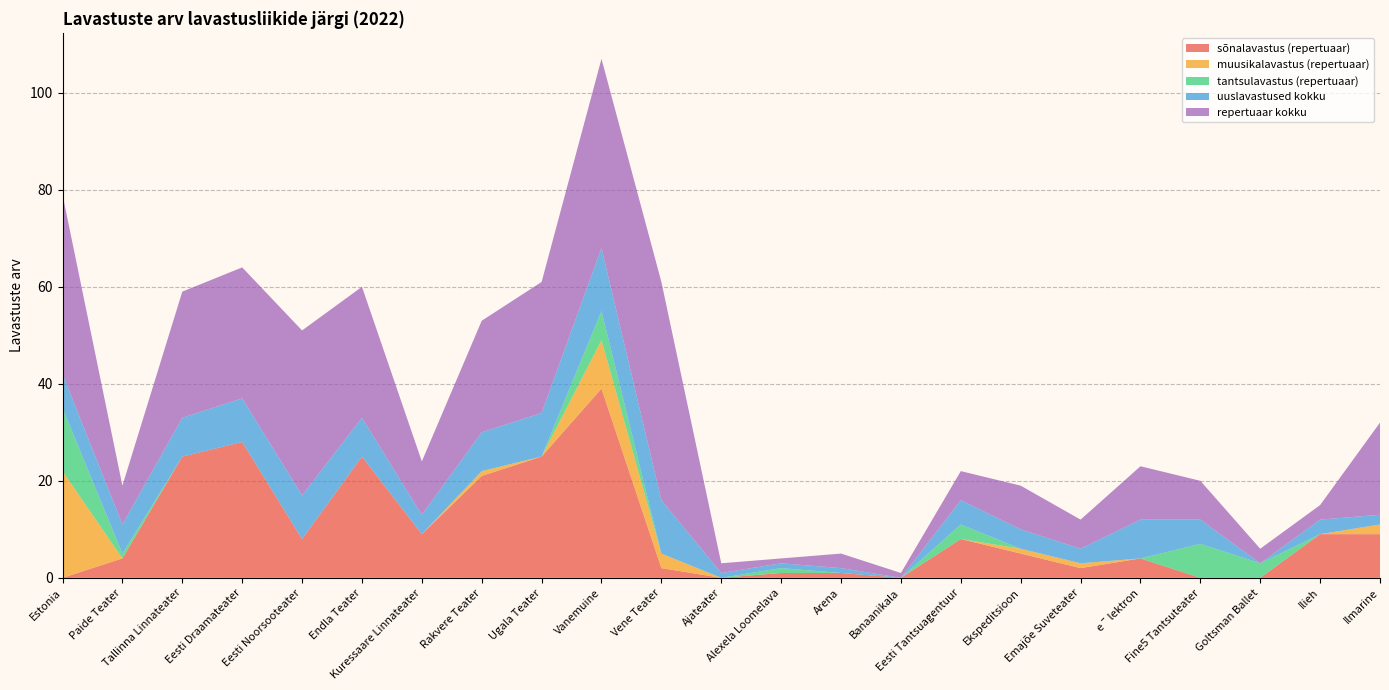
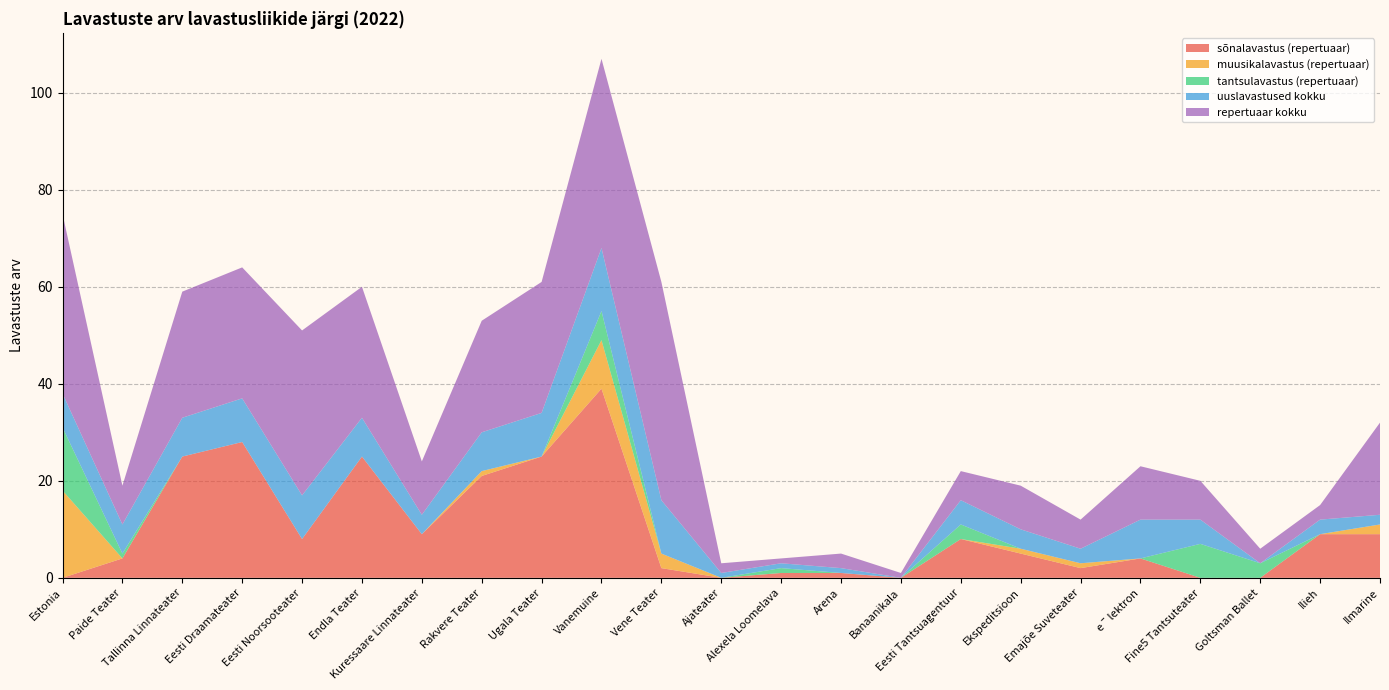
muusikalavastus (repertuaar), Estonia: 22 -> 18
